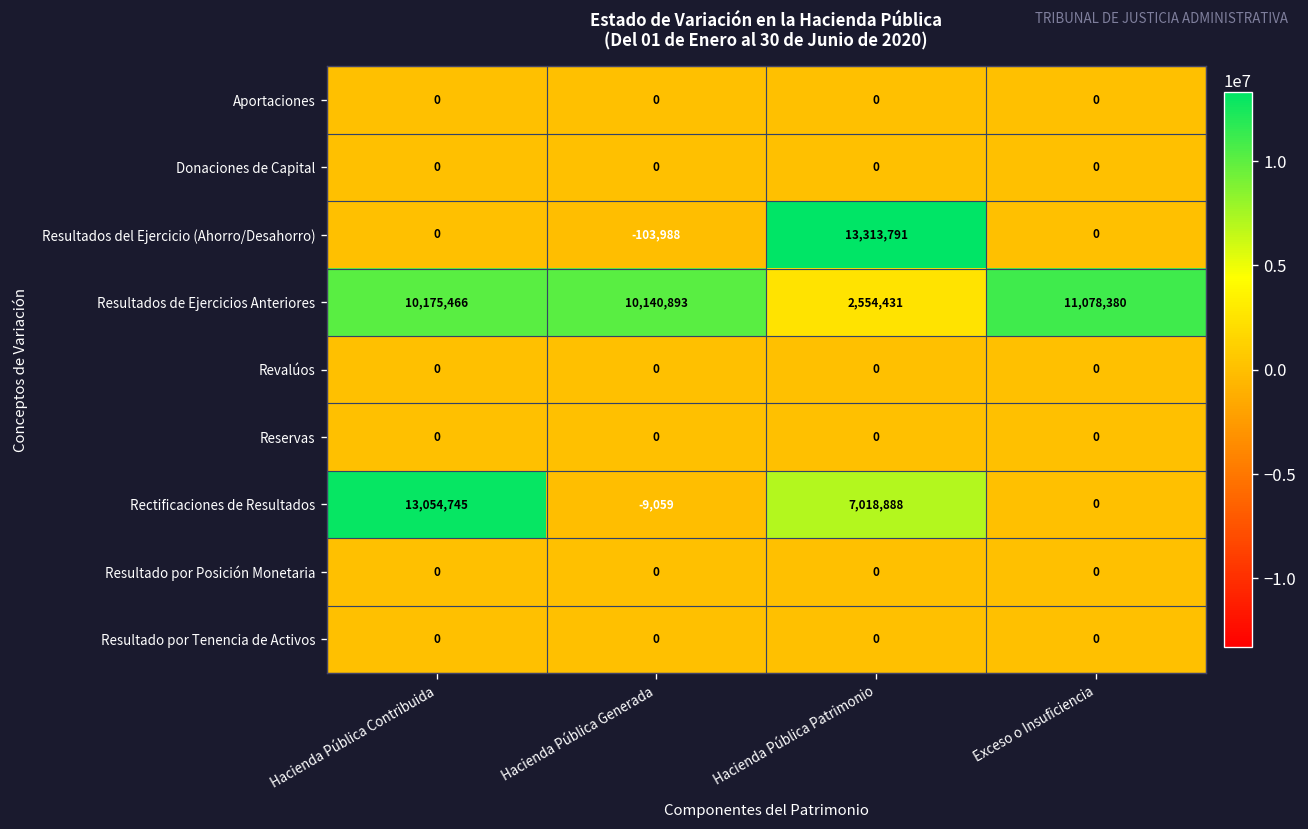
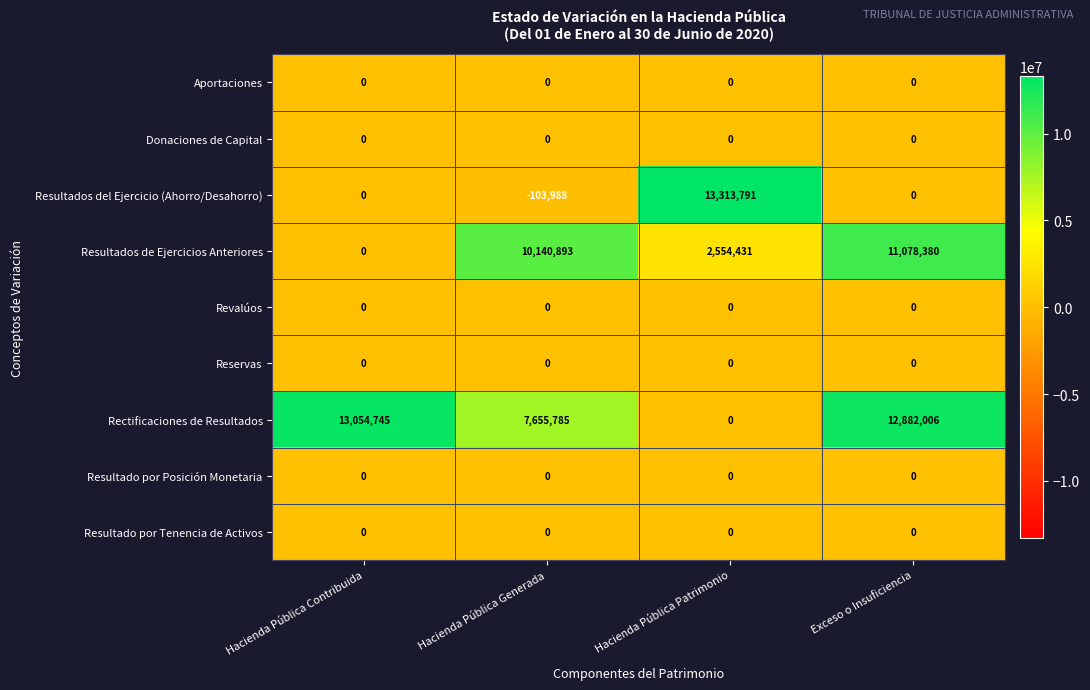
Resultados de Ejercicios Anteriores, Hacienda Pública Contribuida: 10,175,466 -> 0
Rectificaciones de Resultados, Hacienda Pública Generada: -9,059 -> 7,655,785
Rectificaciones de Resultados, Hacienda Pública Patrimonio: 7,018,888 -> 0
Rectificaciones de Resultados, Exceso o Insuficiencia: 0 -> 12,882,006
